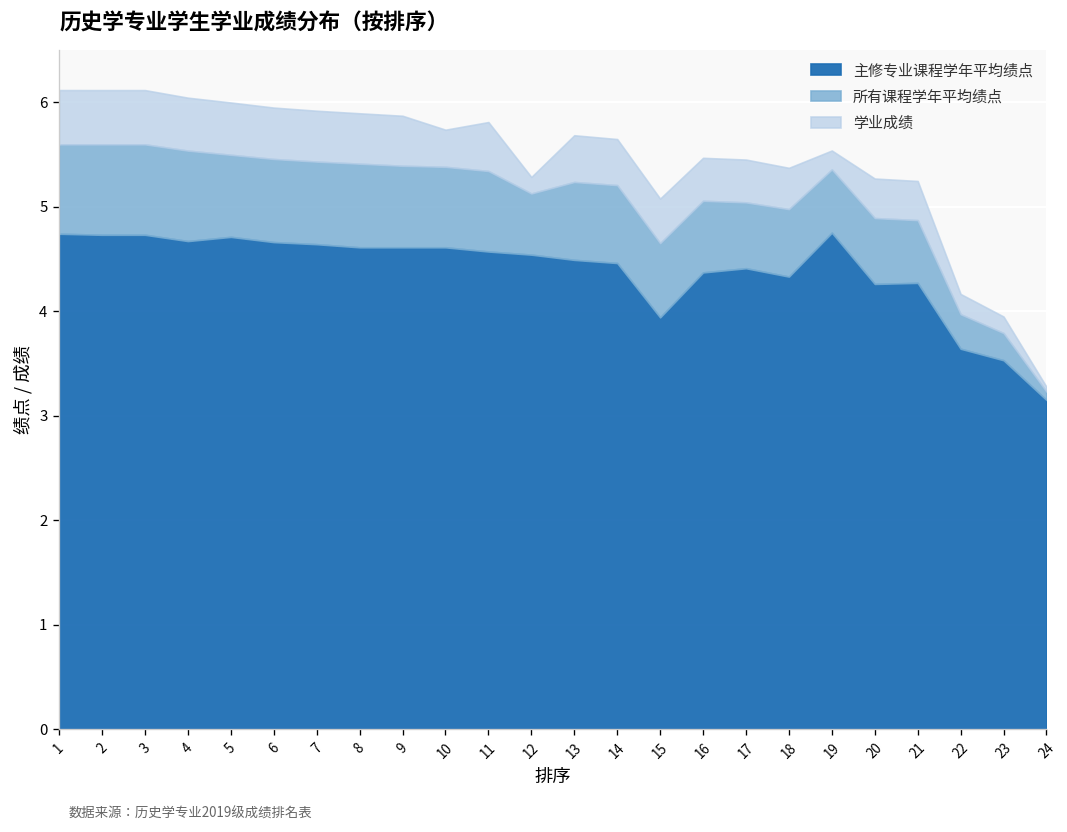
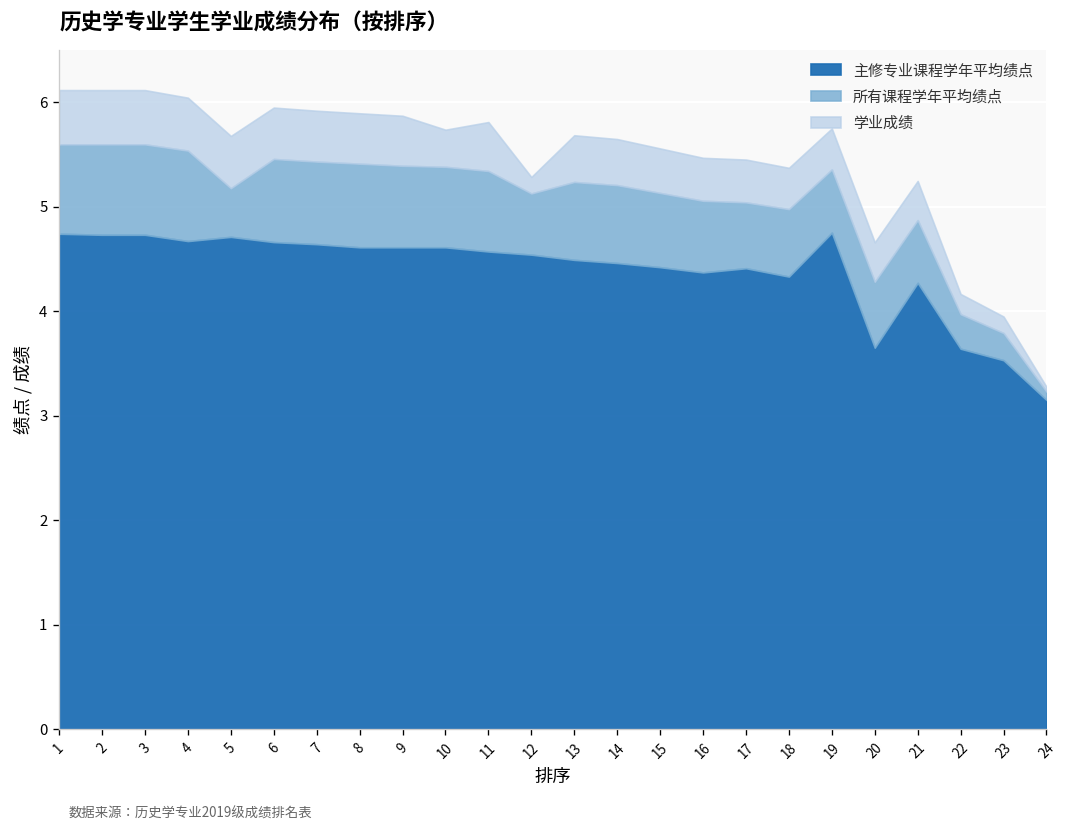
所有课程学年平均绩点, 5: 0.8 -> 0.5
主修专业课程学年平均绩点, 15: 3.9 -> 4.4
学业成绩, 19: 0.2 -> 0.4
主修专业课程学年平均绩点, 20: 4.3 -> 3.7
